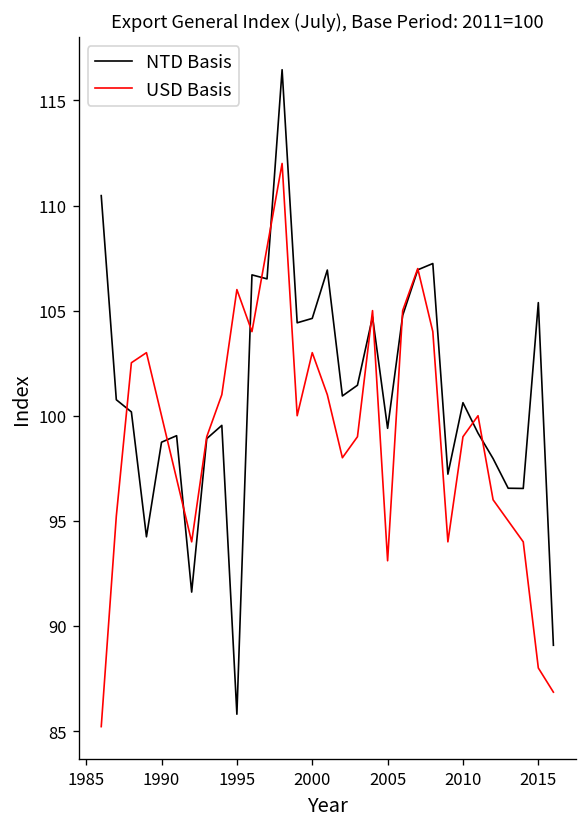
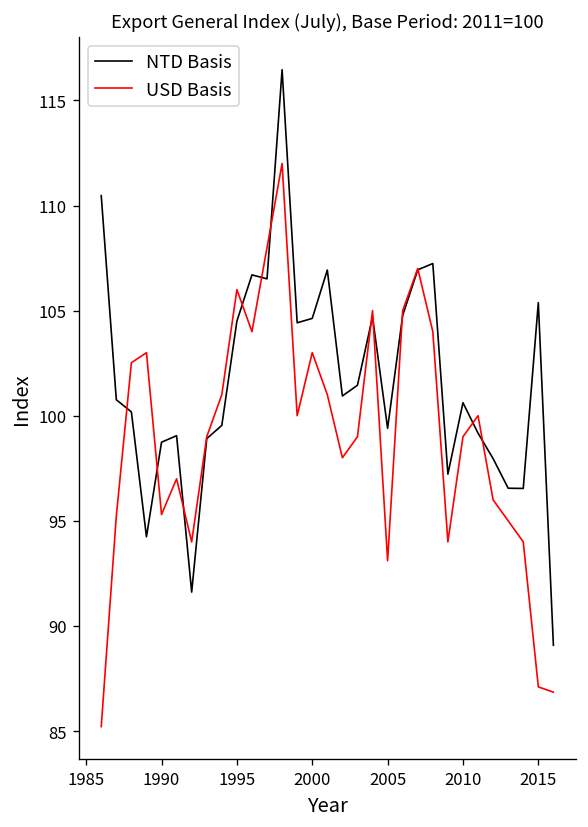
USD Basis, 1990: 100.0 -> 95.3
NTD Basis, 1995: 85.8 -> 104.5
USD Basis, 2015: 88.0 -> 87.1
